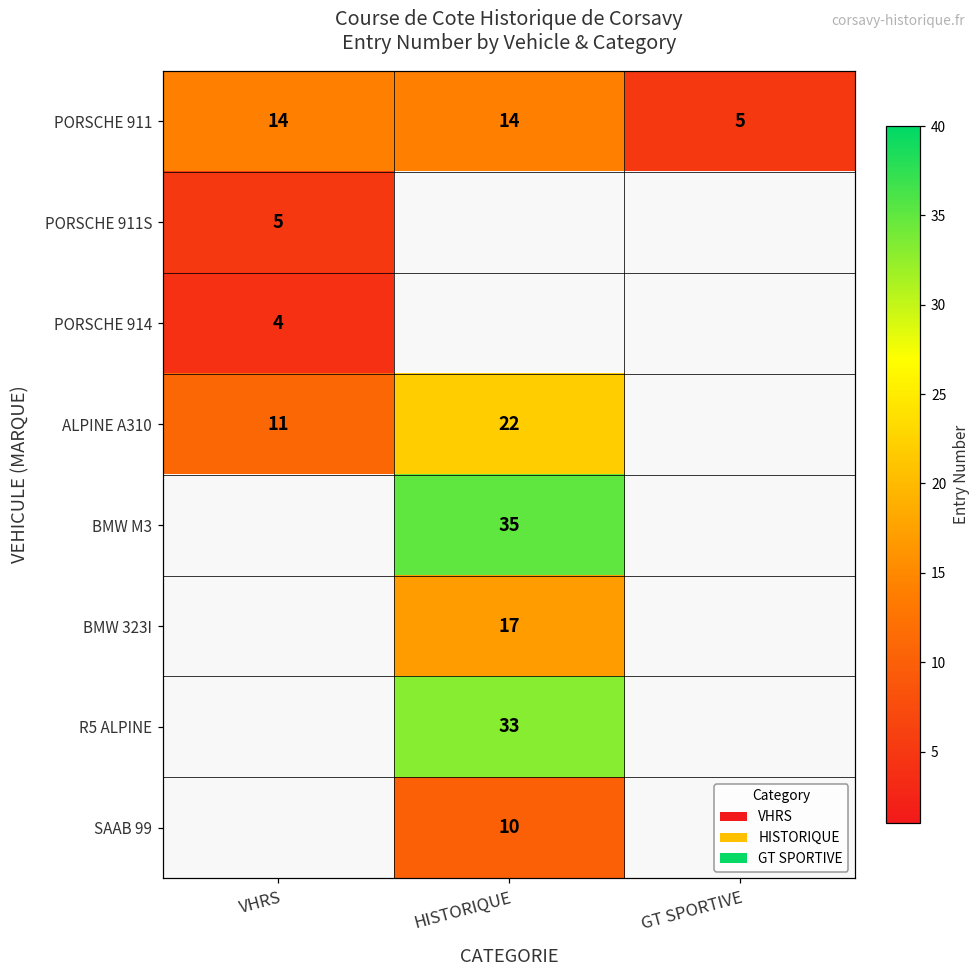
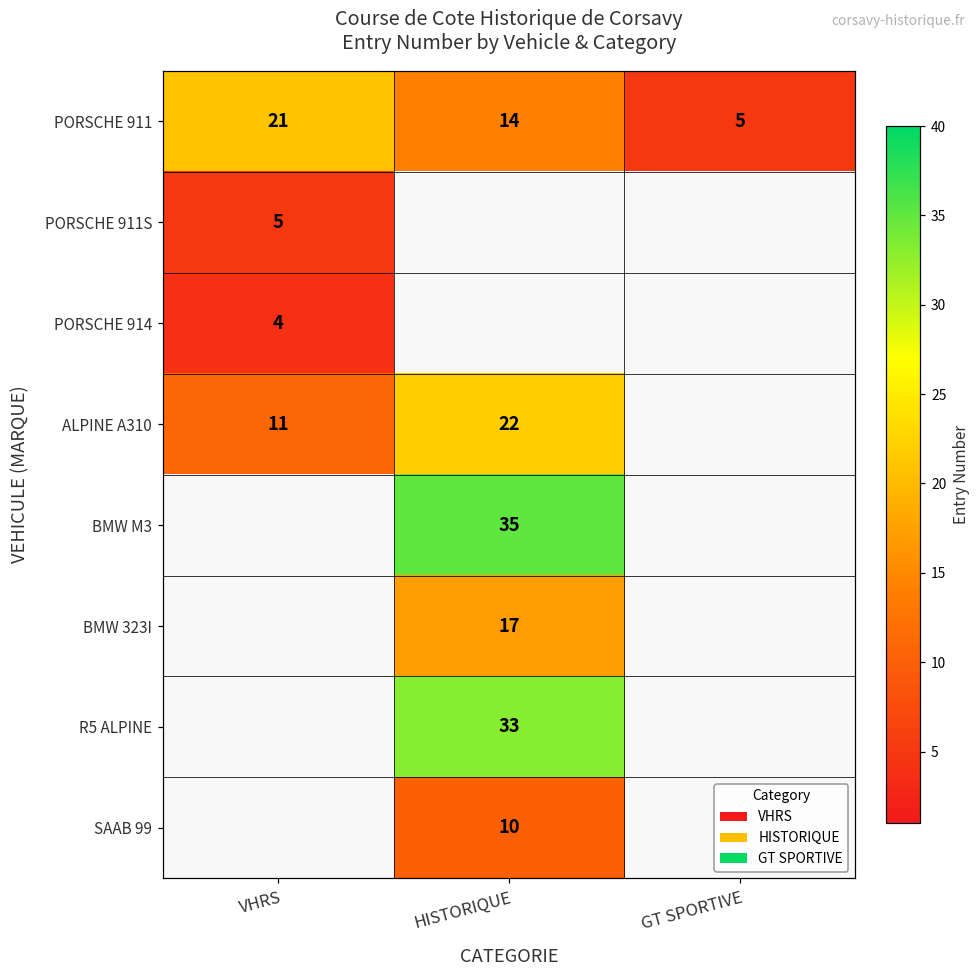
PORSCHE 911, VHRS: 14 -> 21
